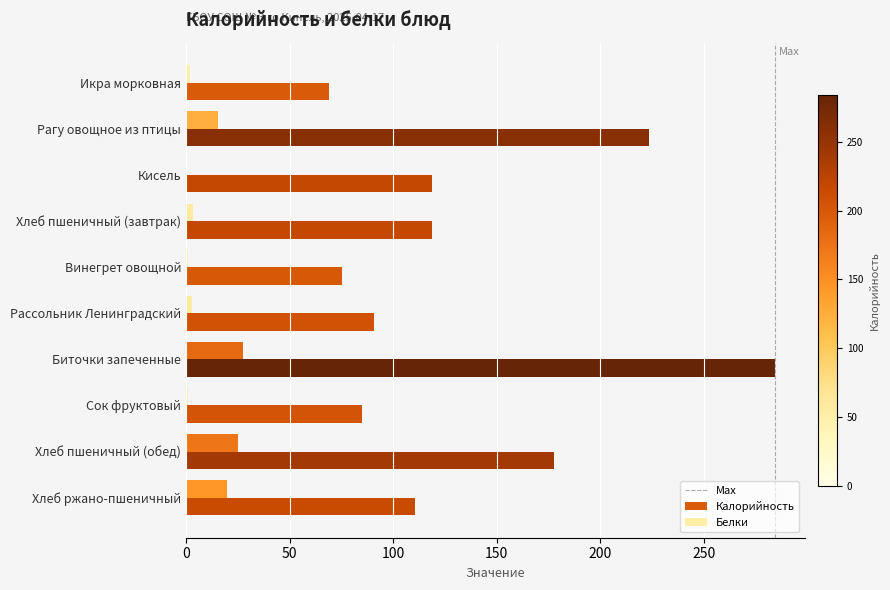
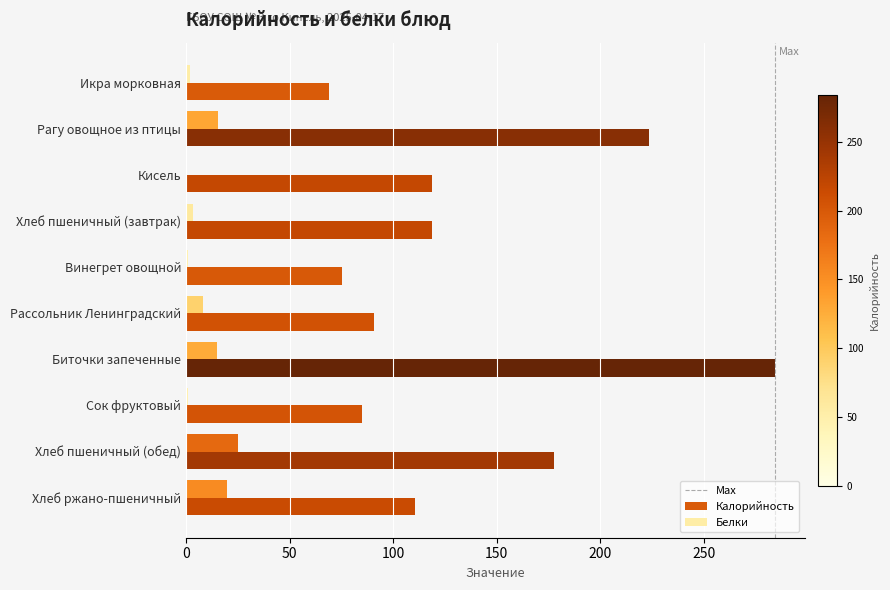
Белки, Рассольник Ленинградский: 3 -> 8
Белки, Биточки запеченные: 27 -> 15
